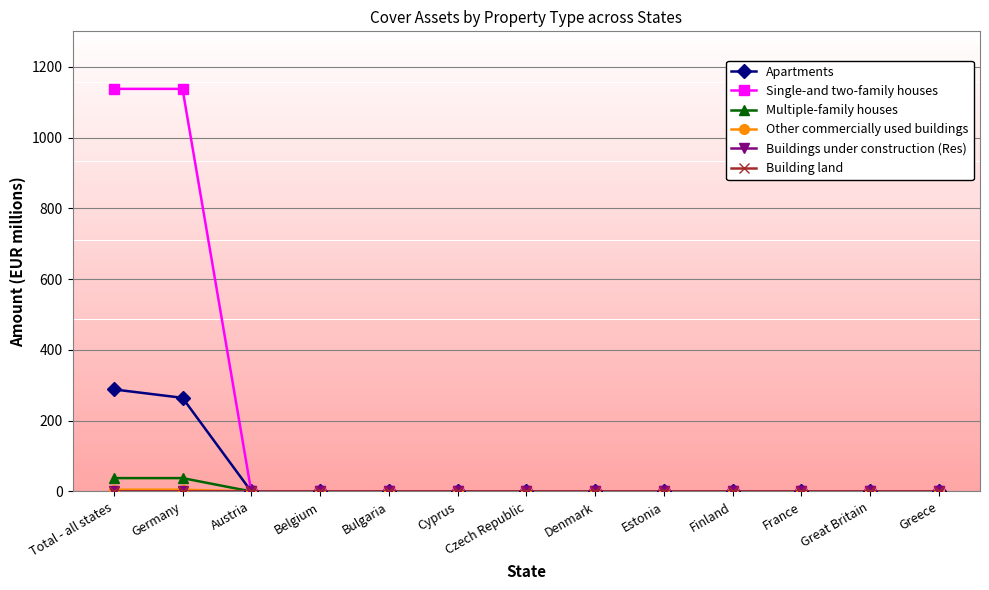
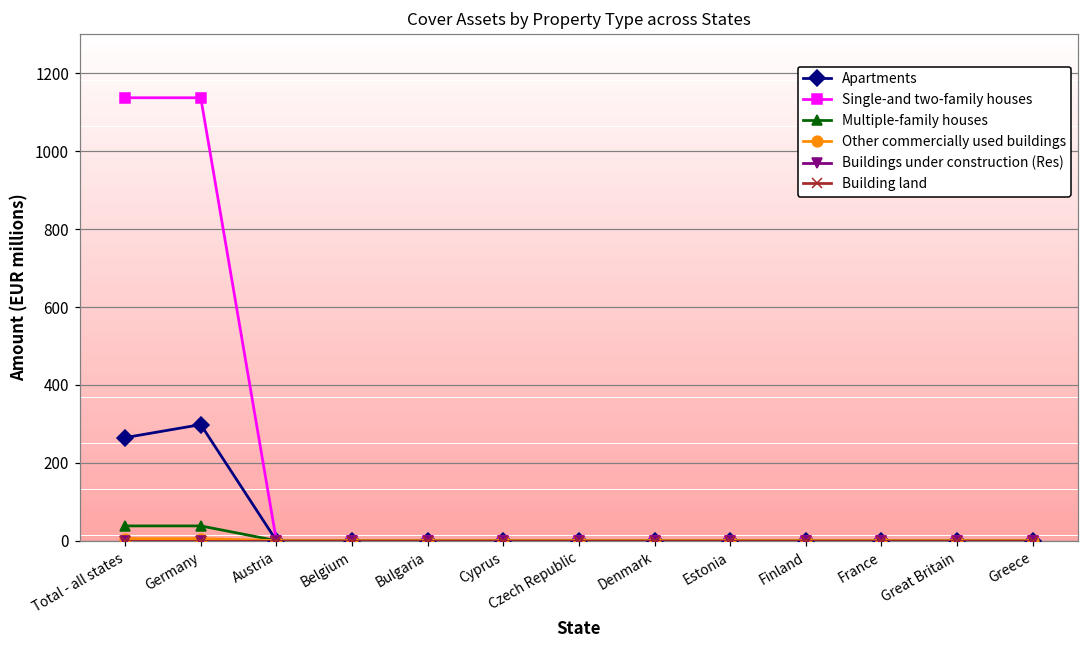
Apartments, Total - all states: 290 -> 260
Apartments, Germany: 260 -> 300
